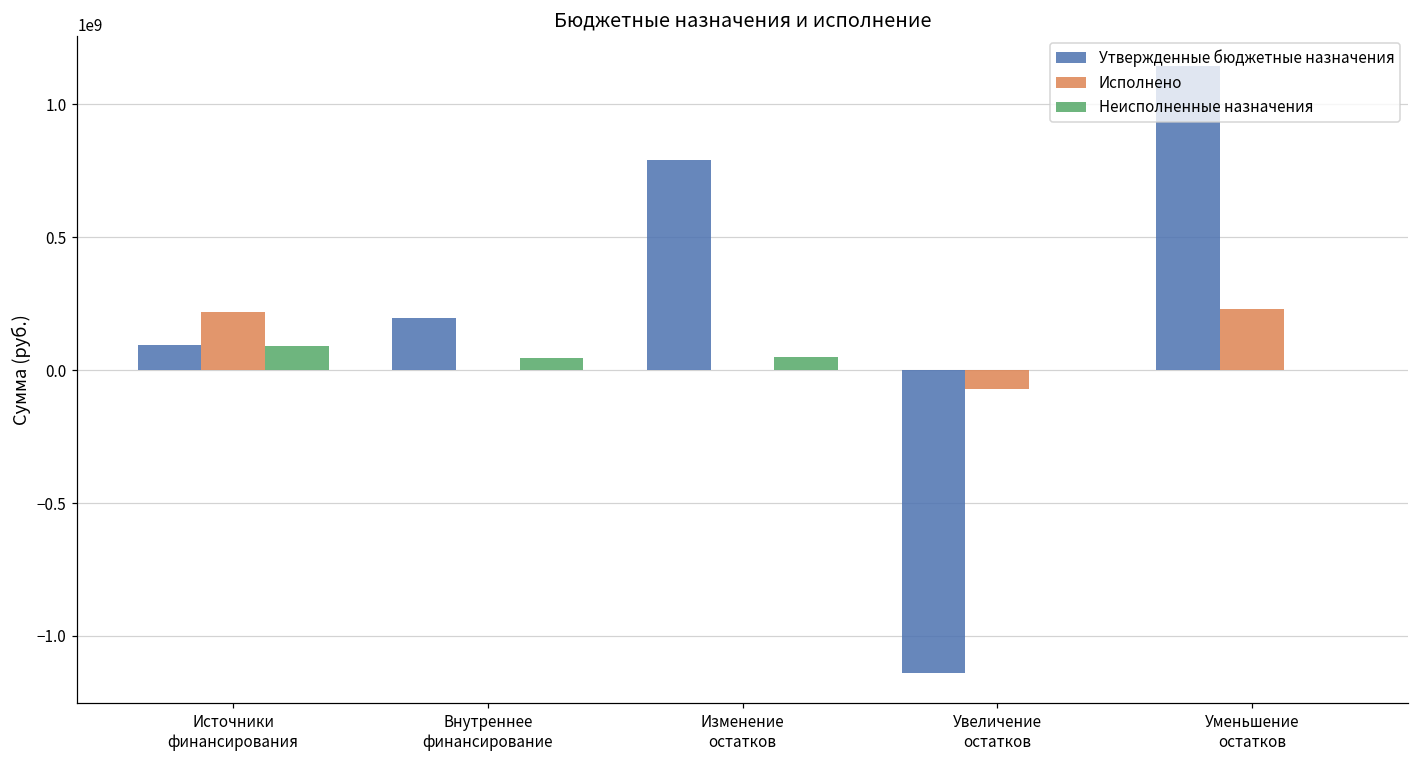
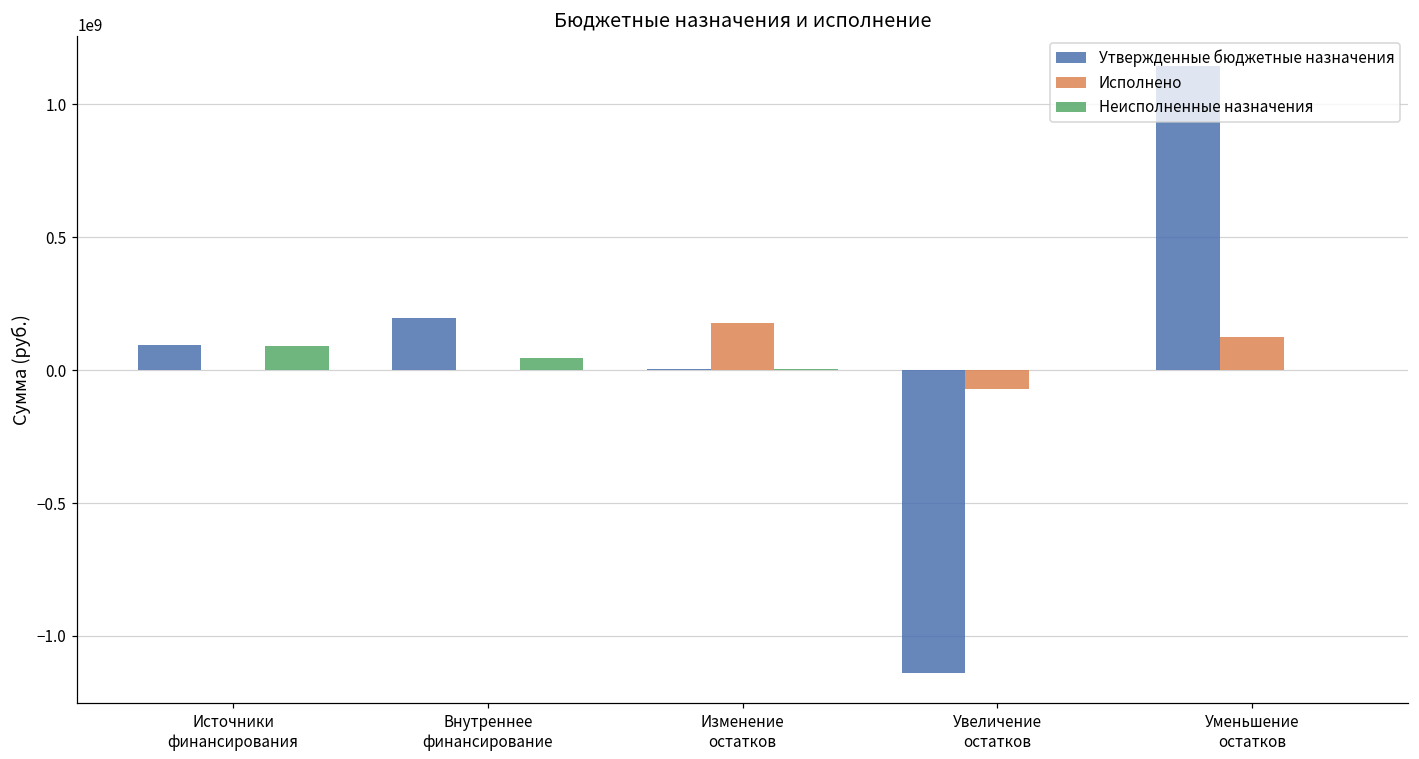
Исполнено, Источники финансирования: 220000000 -> 0
Утвержденные бюджетные назначения, Изменение остатков: 790000000 -> 0
Исполнено, Изменение остатков: 0 -> 180000000
Неисполненные назначения, Изменение остатков: 50000000 -> 0
Исполнено, Уменьшение остатков: 230000000 -> 120000000
